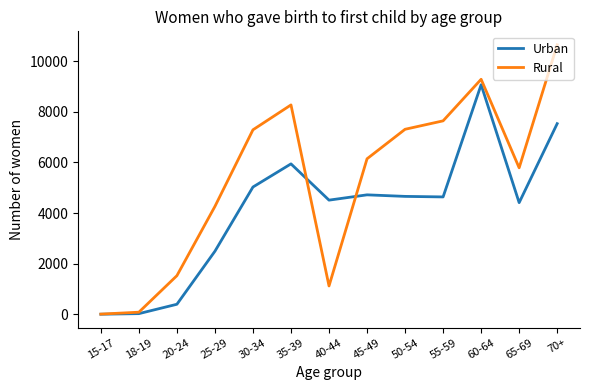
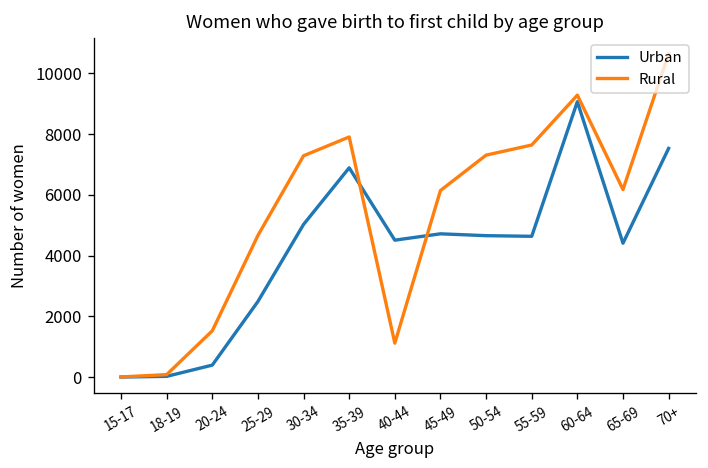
Rural, 25-29: 4300 -> 4700
Urban, 35-39: 5900 -> 6900
Rural, 35-39: 8300 -> 7900
Rural, 65-69: 5800 -> 6200
